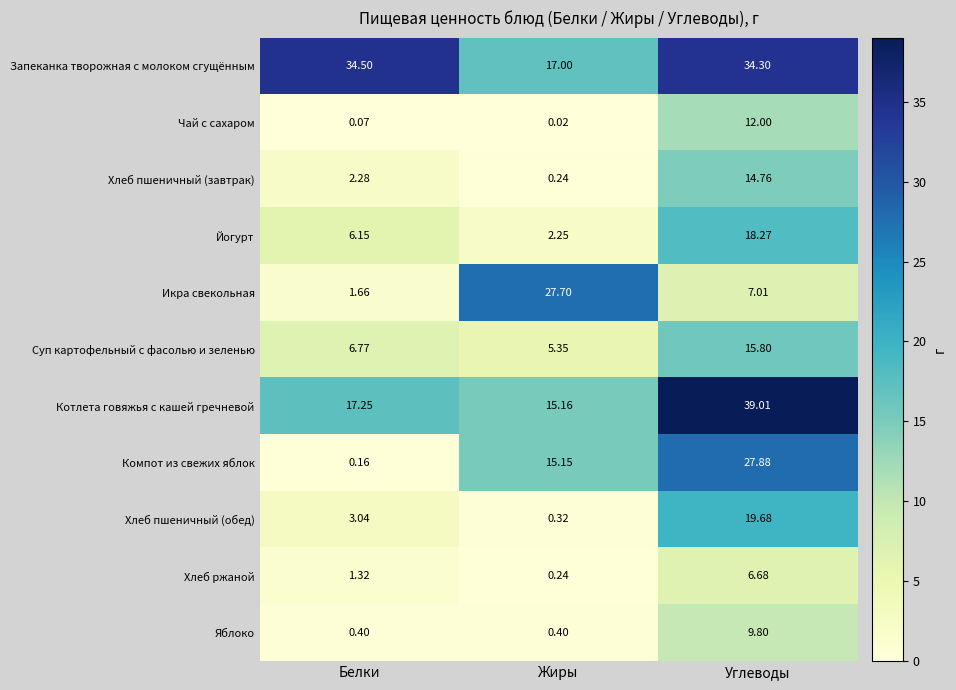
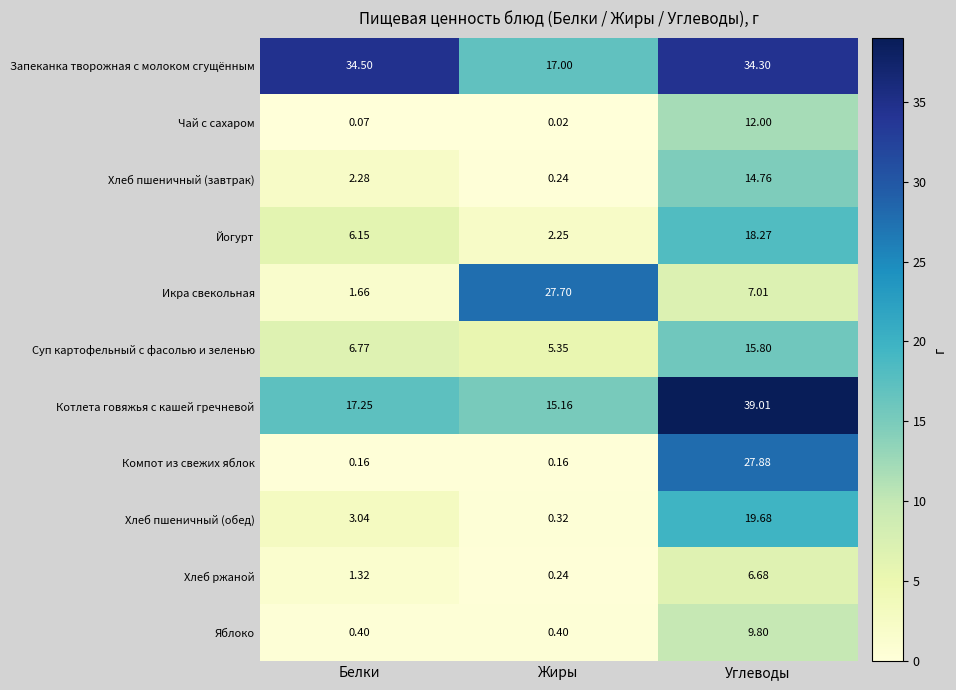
Компот из свежих яблок, Жиры: 15.15 -> 0.16
